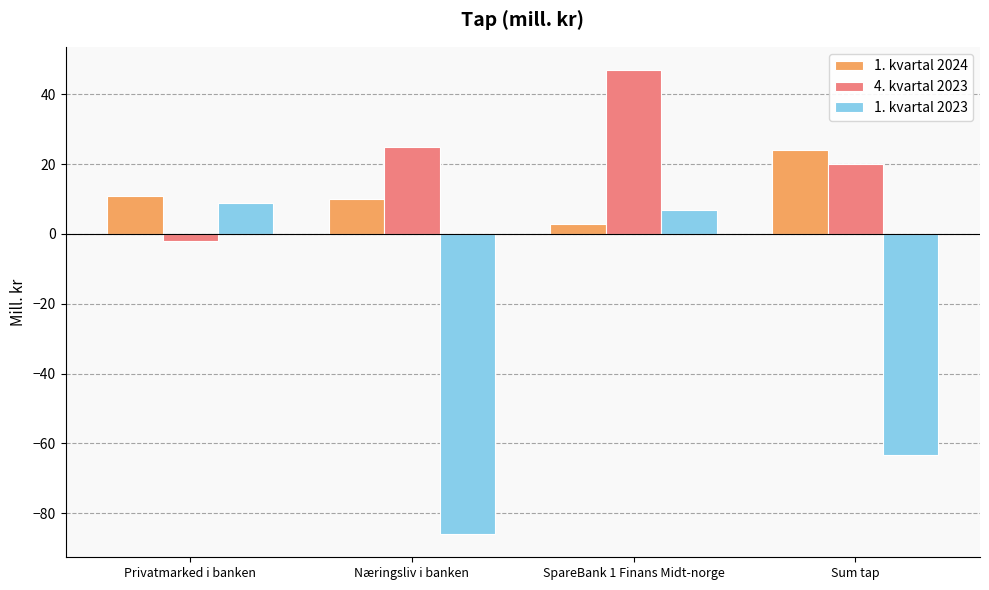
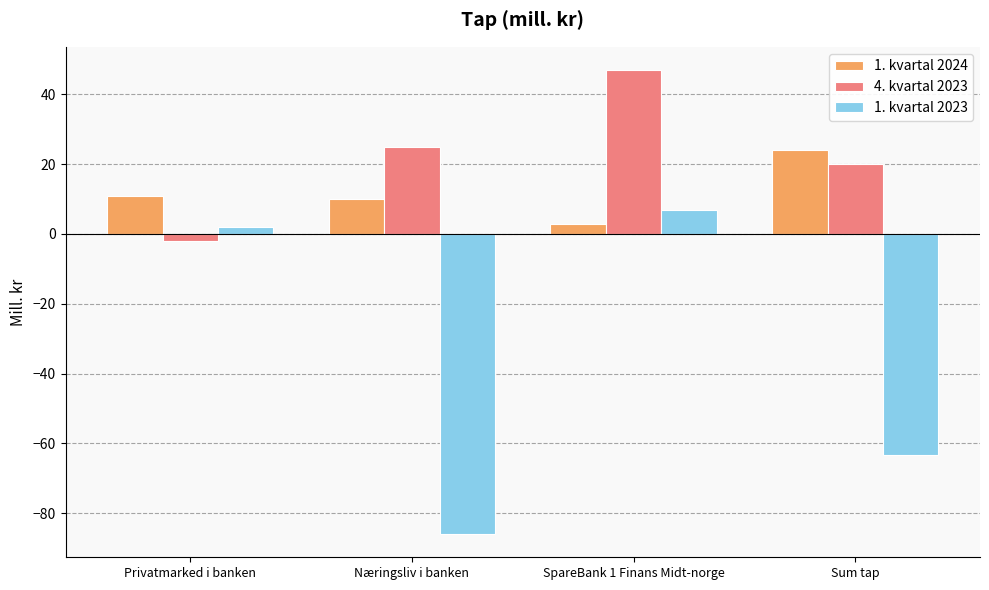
1. kvartal 2023, Privatmarked i banken: 9 -> 2
